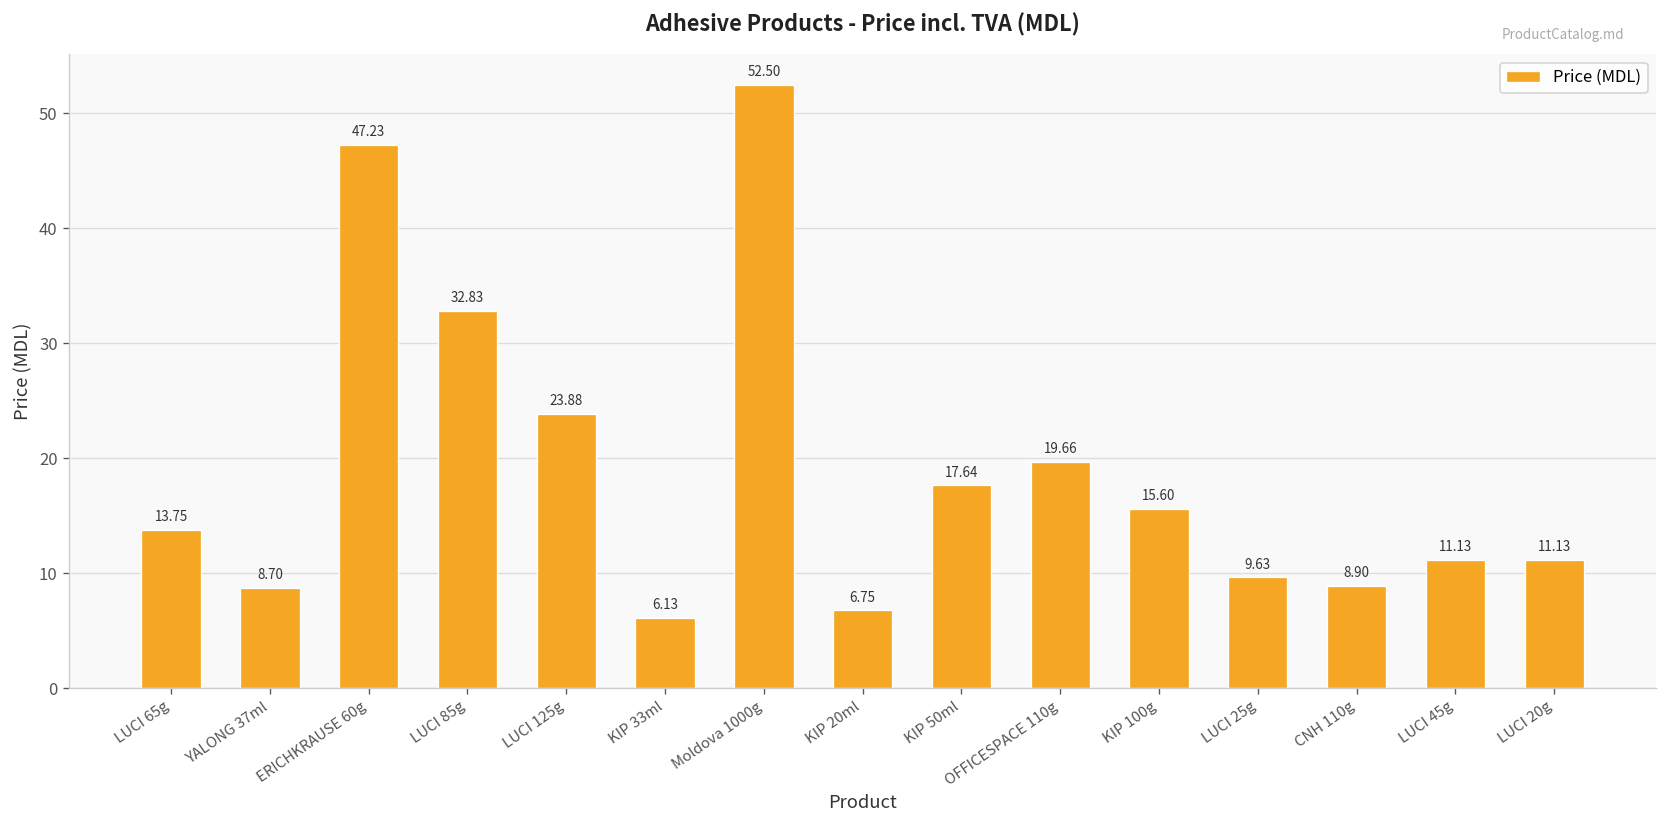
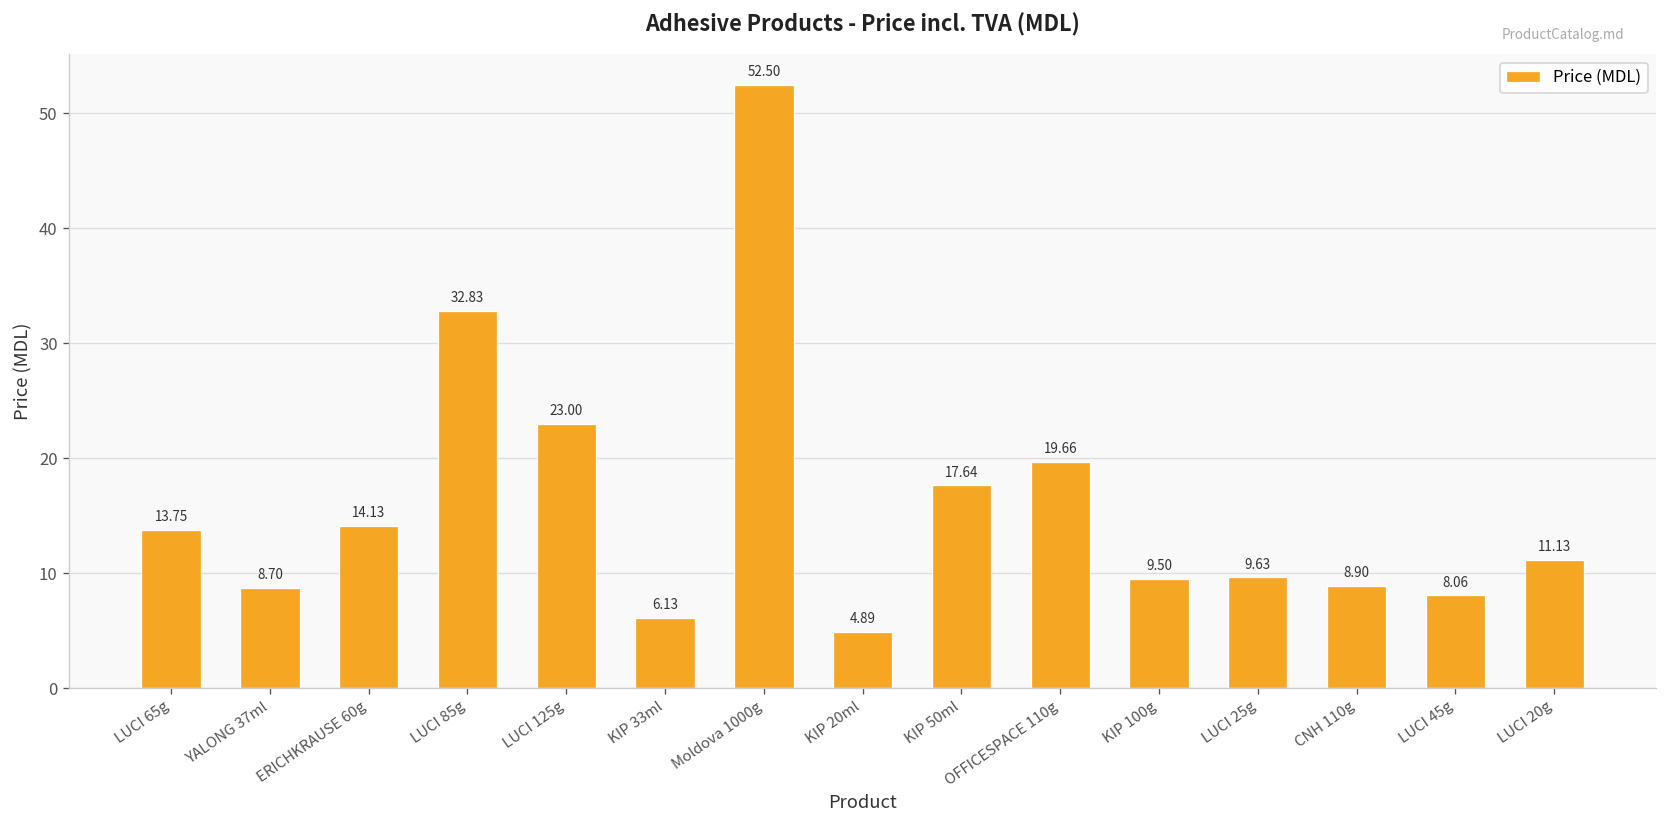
ERICHKRAUSE 60g: 47.23 -> 14.13
LUCI 125g: 23.88 -> 23.00
KIP 20ml: 6.75 -> 4.89
KIP 100g: 15.60 -> 9.50
LUCI 45g: 11.13 -> 8.06
